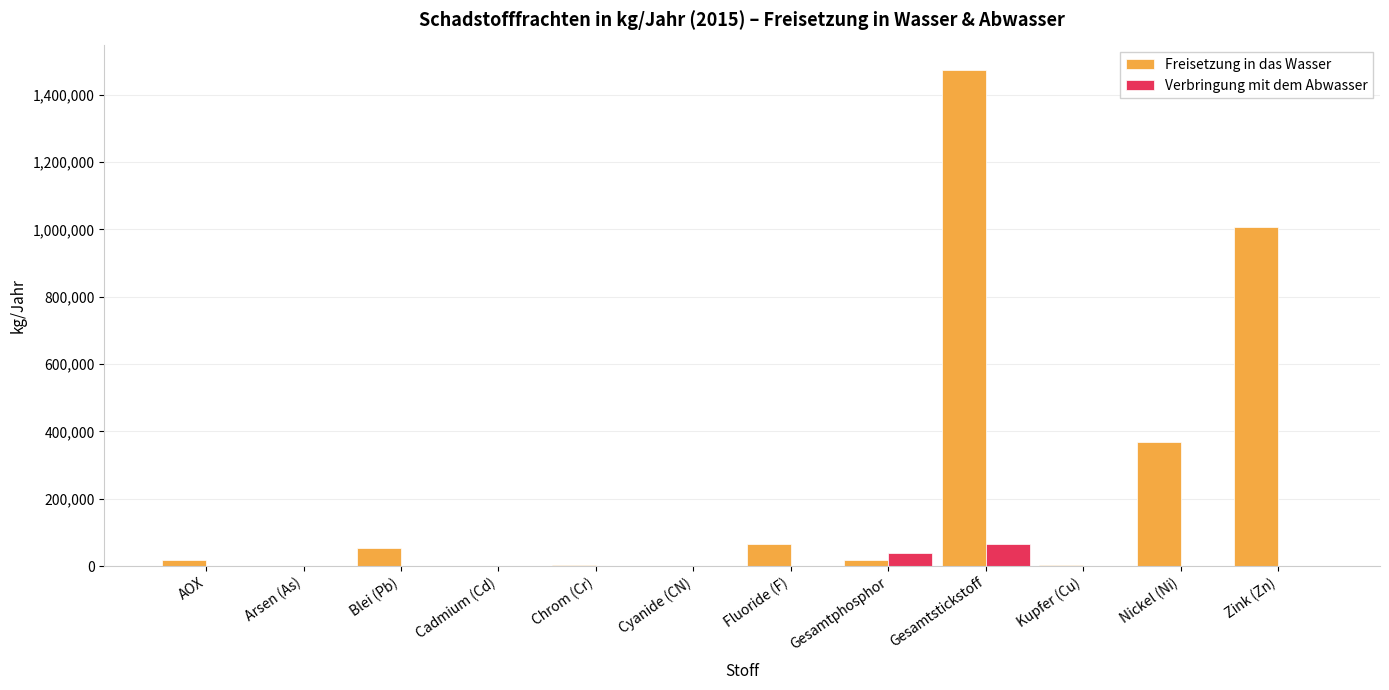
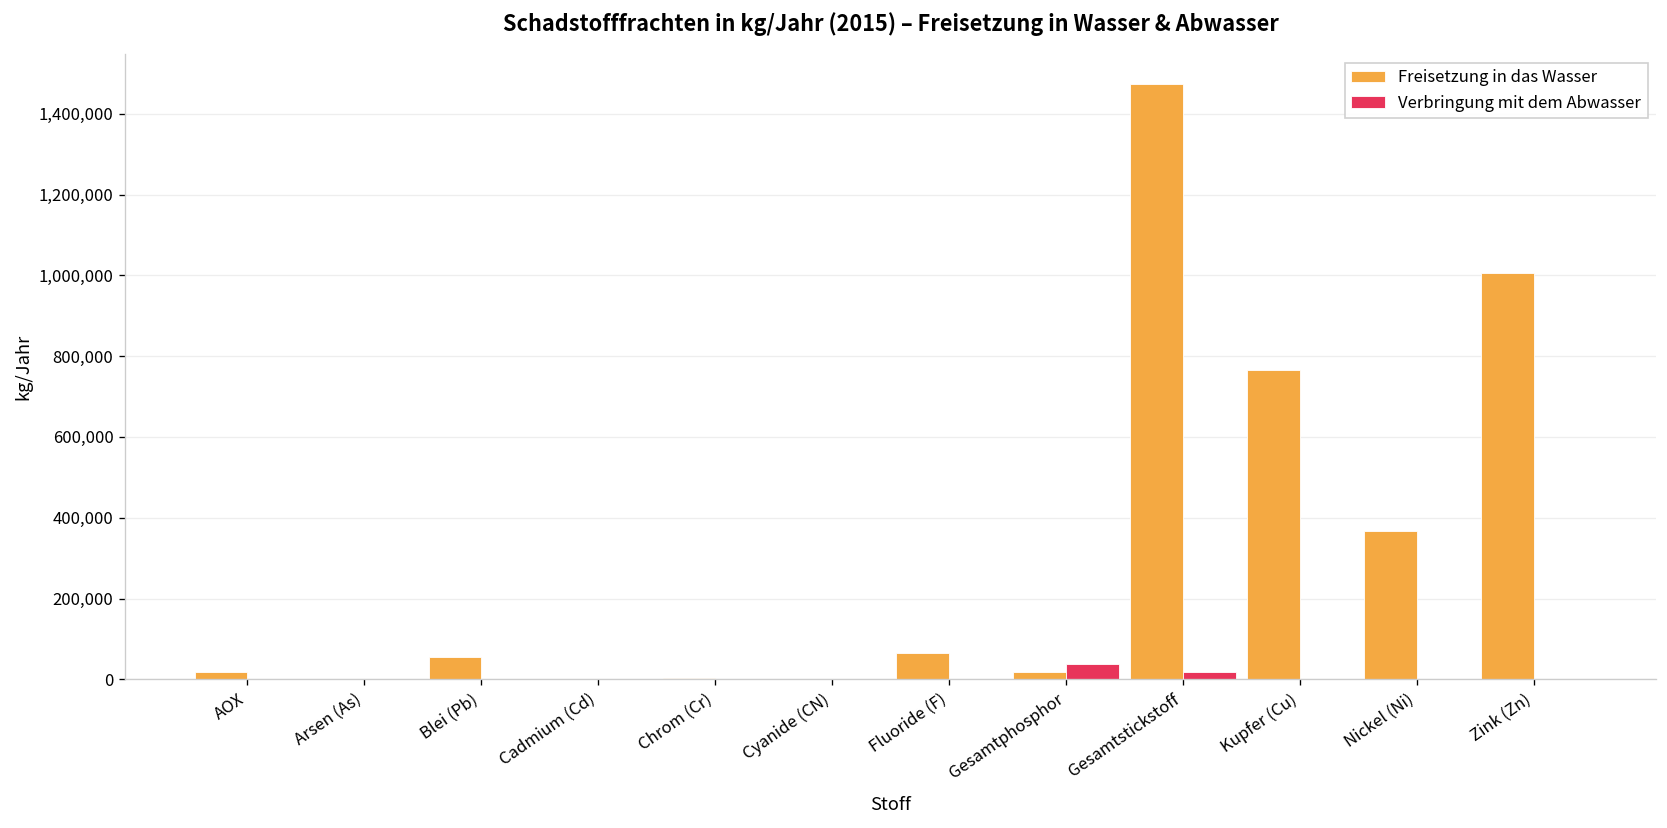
Verbringung mit dem Abwasser, Gesamtstickstoff: 70,000 -> 20,000
Freisetzung in das Wasser, Kupfer (Cu): 0 -> 770,000
